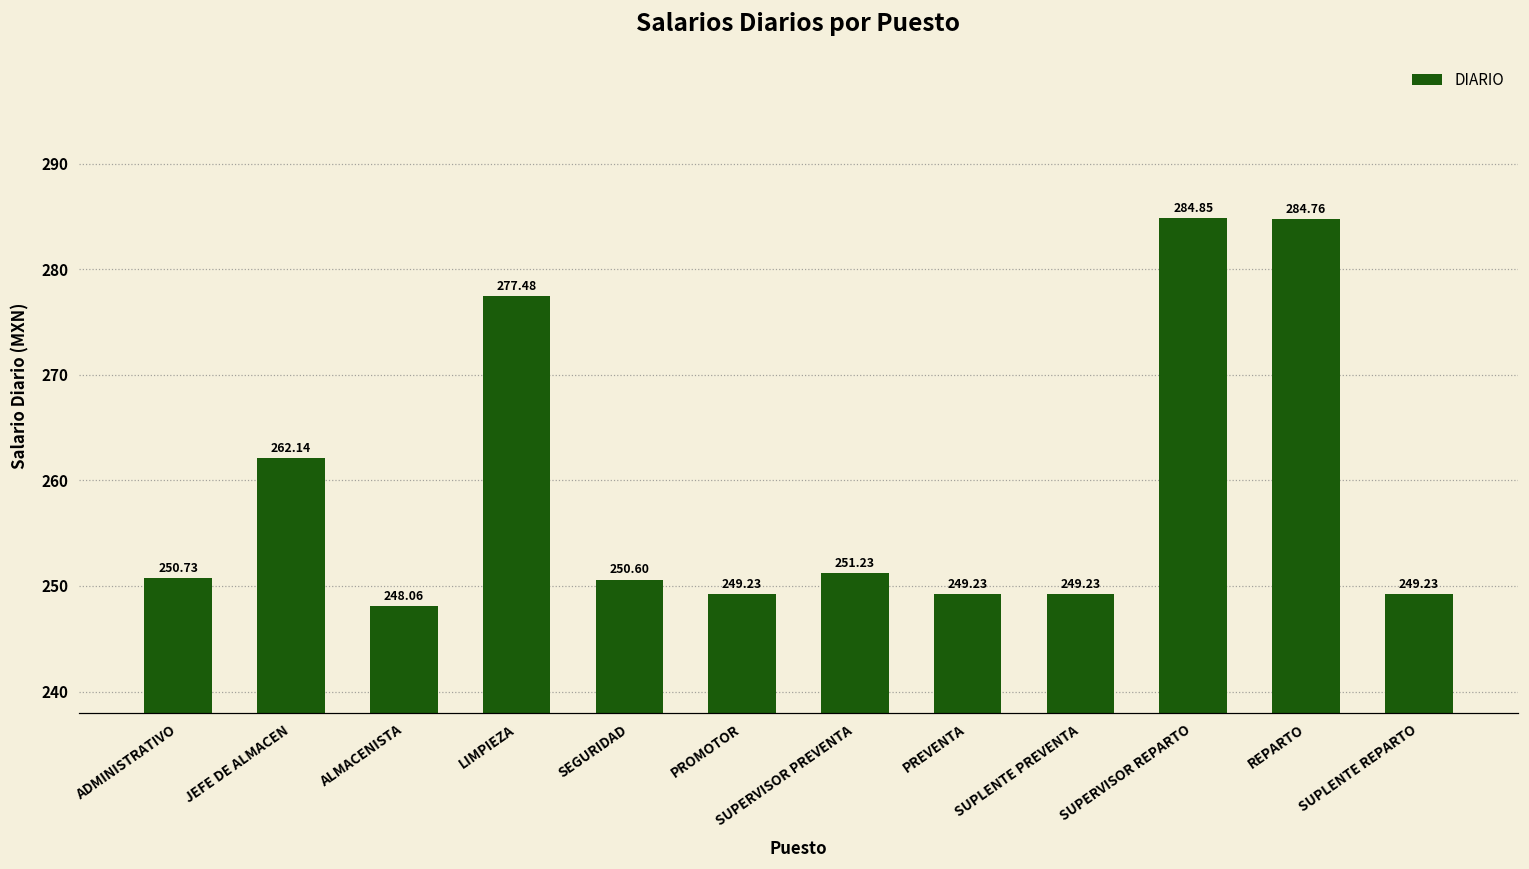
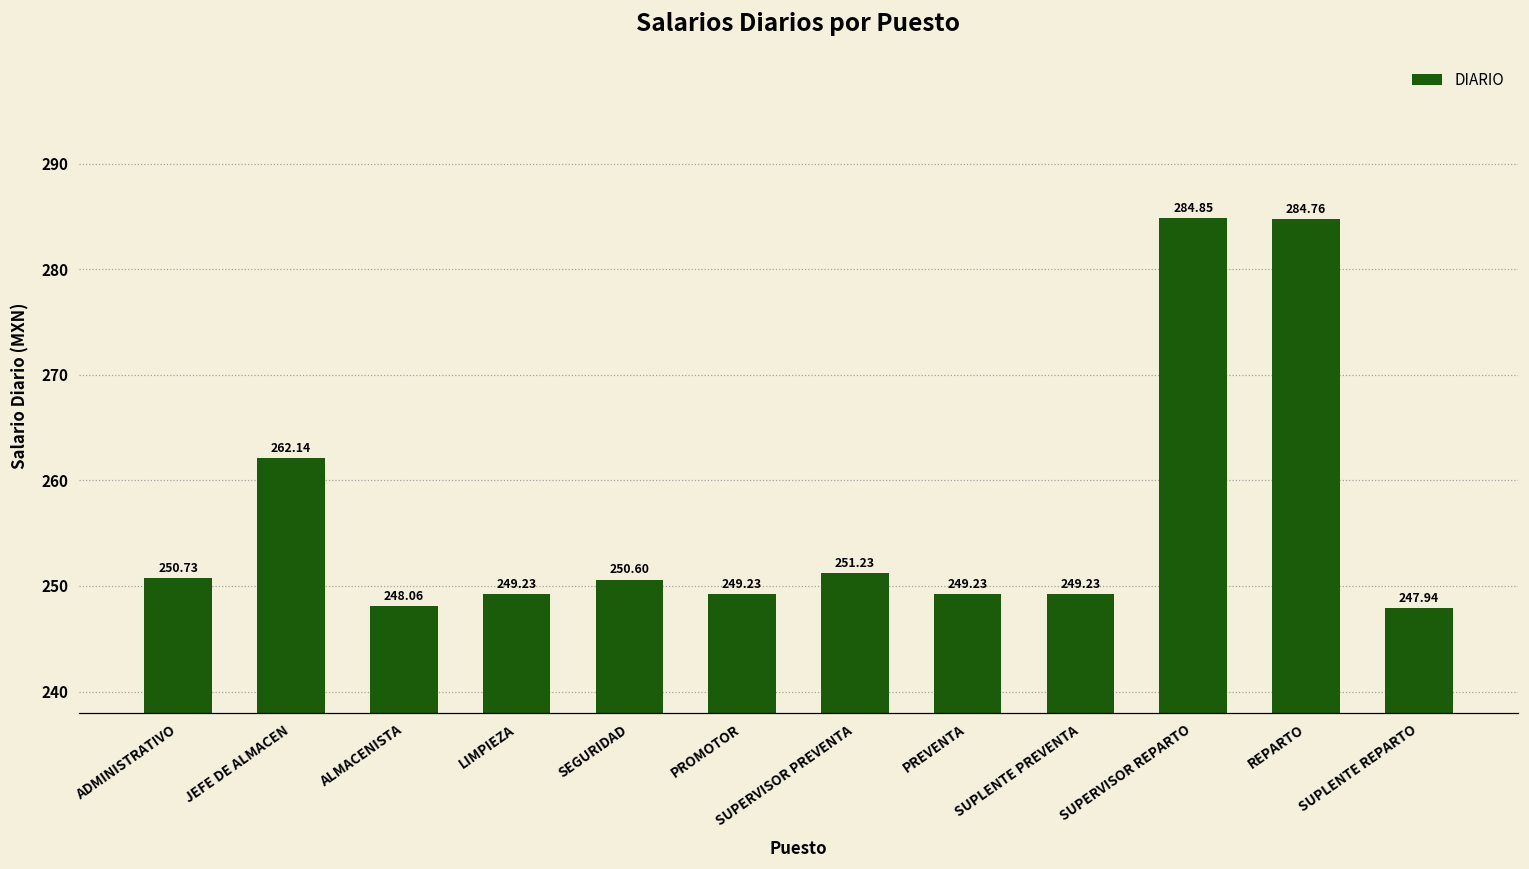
LIMPIEZA: 277.48 -> 249.23
SUPLENTE REPARTO: 249.23 -> 247.94
